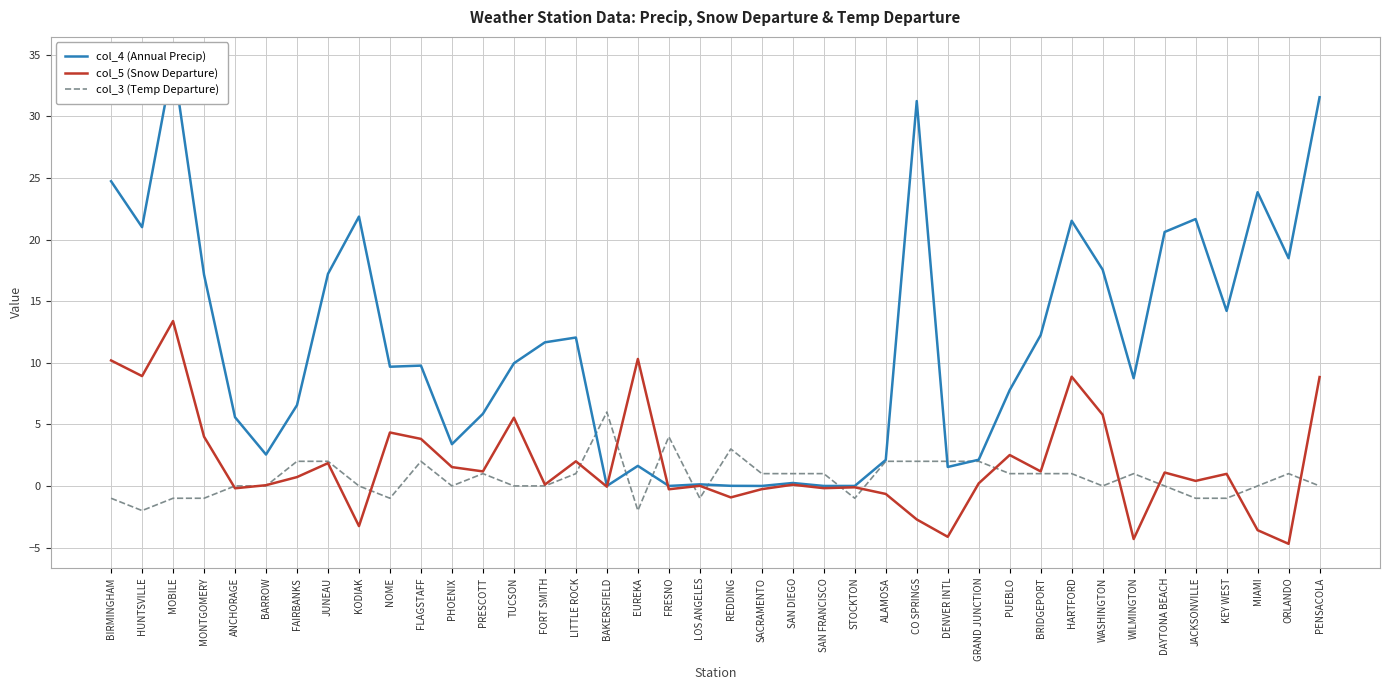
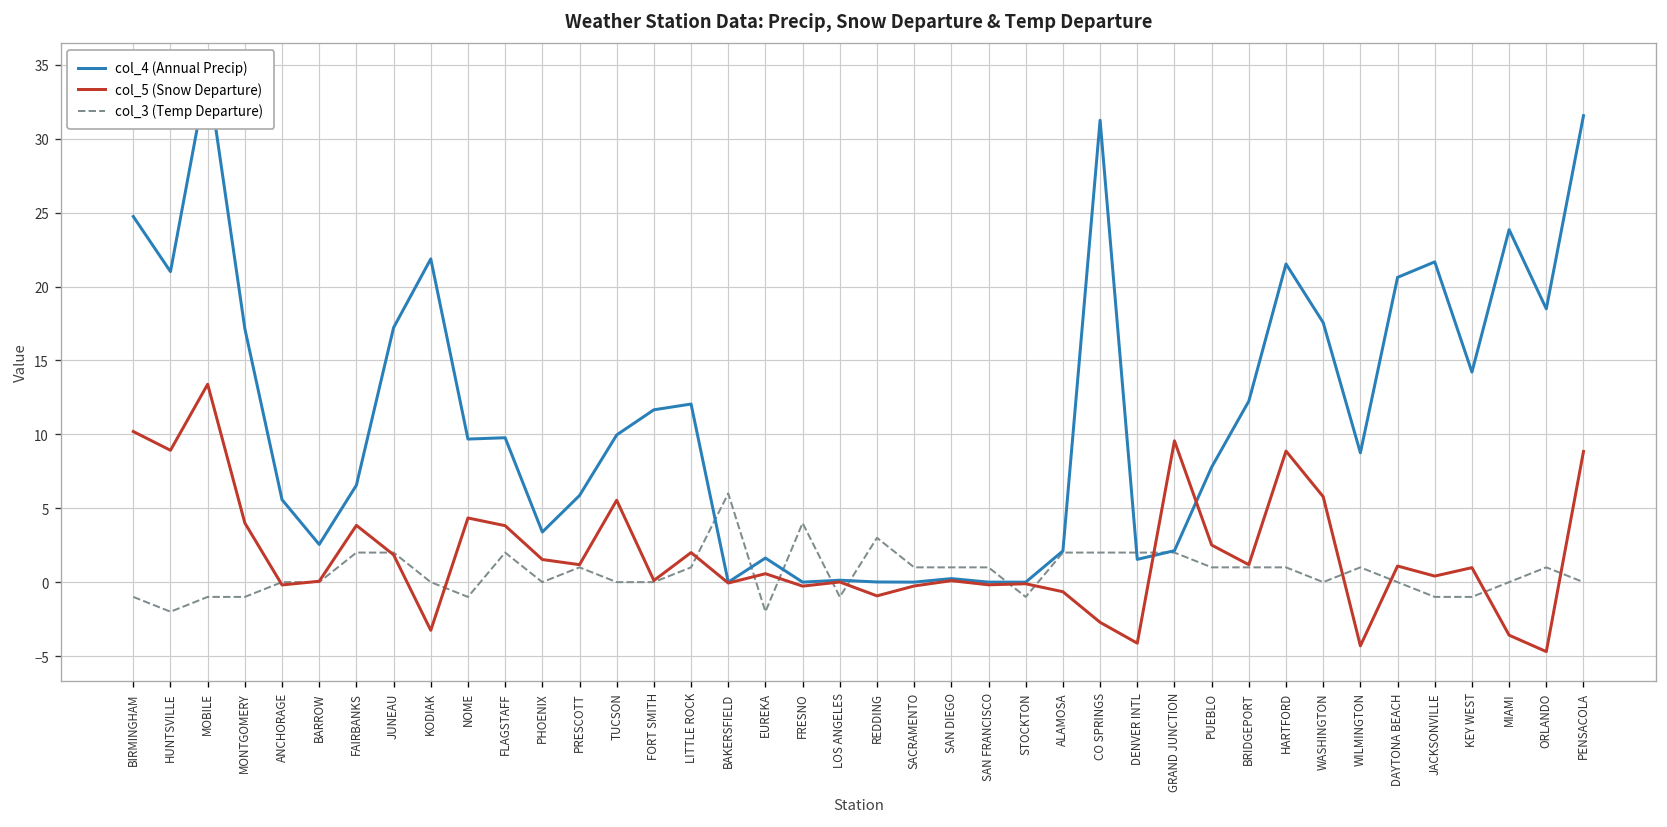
col_5 (Snow Departure), FAIRBANKS: 0.7 -> 3.8
col_5 (Snow Departure), EUREKA: 10.3 -> 0.6
col_5 (Snow Departure), GRAND JUNCTION: 0.2 -> 9.6
